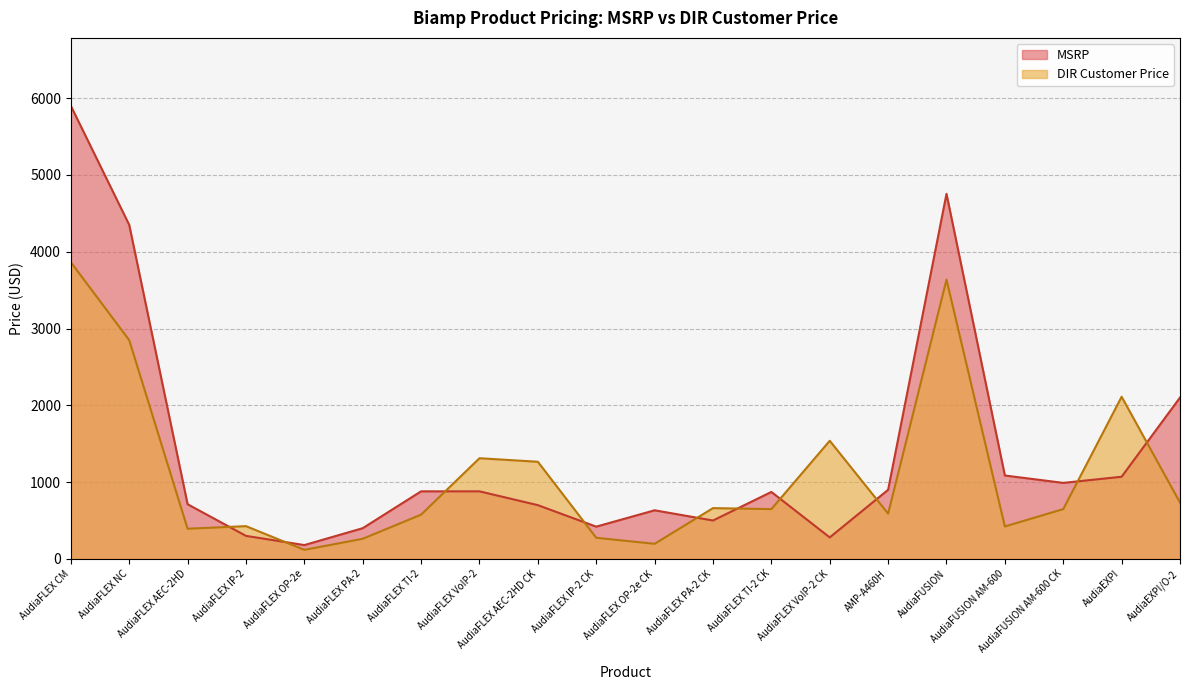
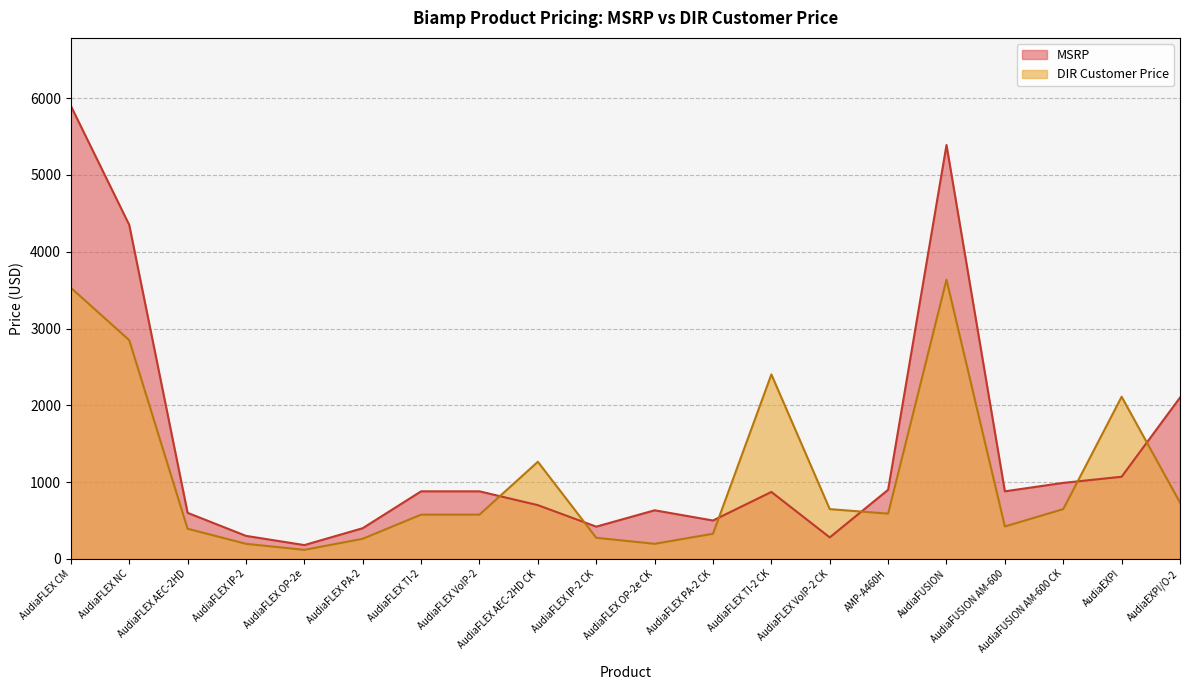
DIR Customer Price, AudiaFLEX CM: 3900 -> 3500
MSRP, AudiaFLEX AEC-2HD: 700 -> 600
DIR Customer Price, AudiaFLEX IP-2: 400 -> 200
DIR Customer Price, AudiaFLEX VoIP-2: 1300 -> 600
DIR Customer Price, AudiaFLEX PA-2 CK: 700 -> 300
DIR Customer Price, AudiaFLEX TI-2 CK: 600 -> 2400
DIR Customer Price, AudiaFLEX VoIP-2 CK: 1500 -> 600
MSRP, AudiaFUSION: 4800 -> 5400
MSRP, AudiaFUSION AM-600: 1100 -> 900
